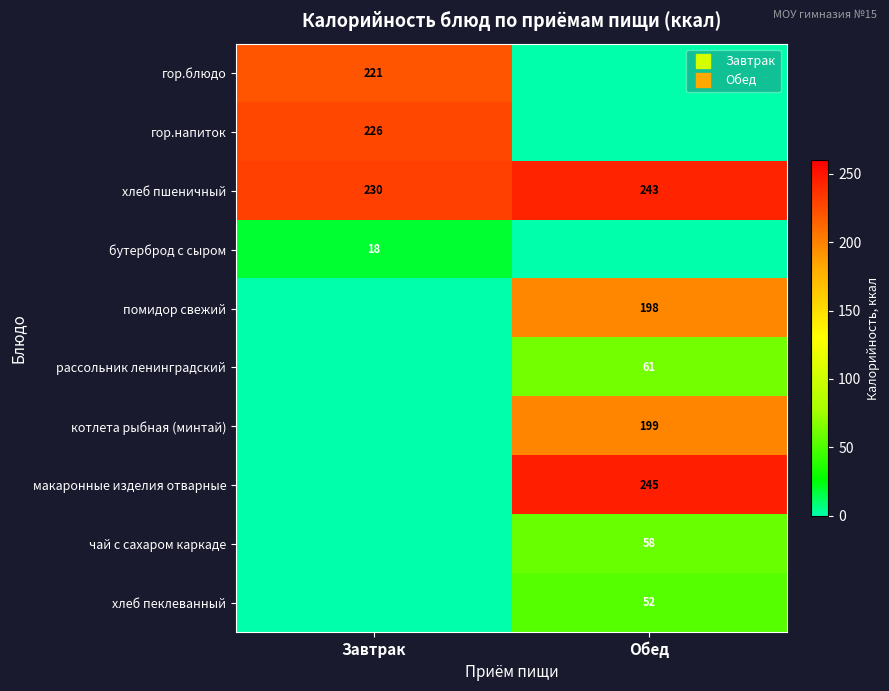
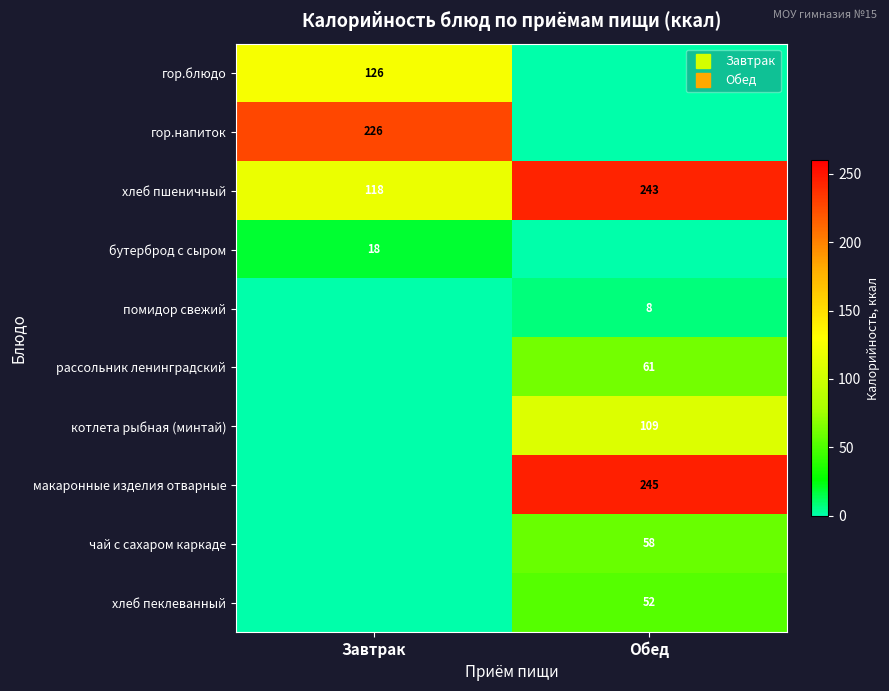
гор.блюдо, Завтрак: 221 -> 126
хлеб пшеничный, Завтрак: 230 -> 118
помидор свежий, Обед: 198 -> 8
котлета рыбная (минтай), Обед: 199 -> 109
